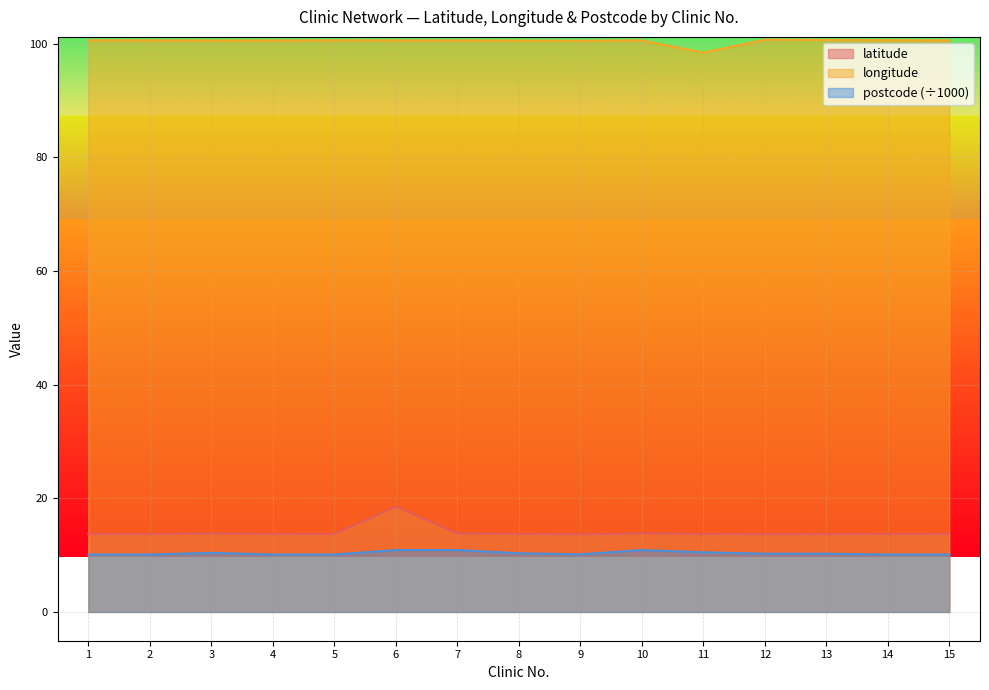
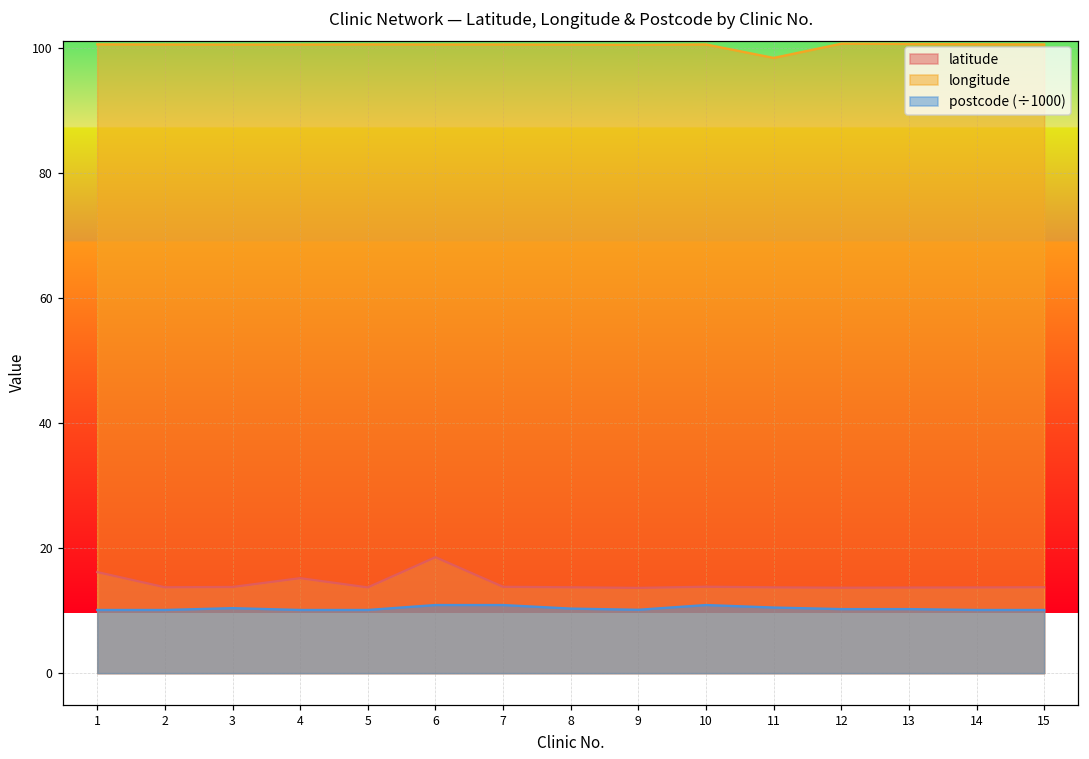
latitude, 1: 14 -> 16
latitude, 4: 14 -> 15
